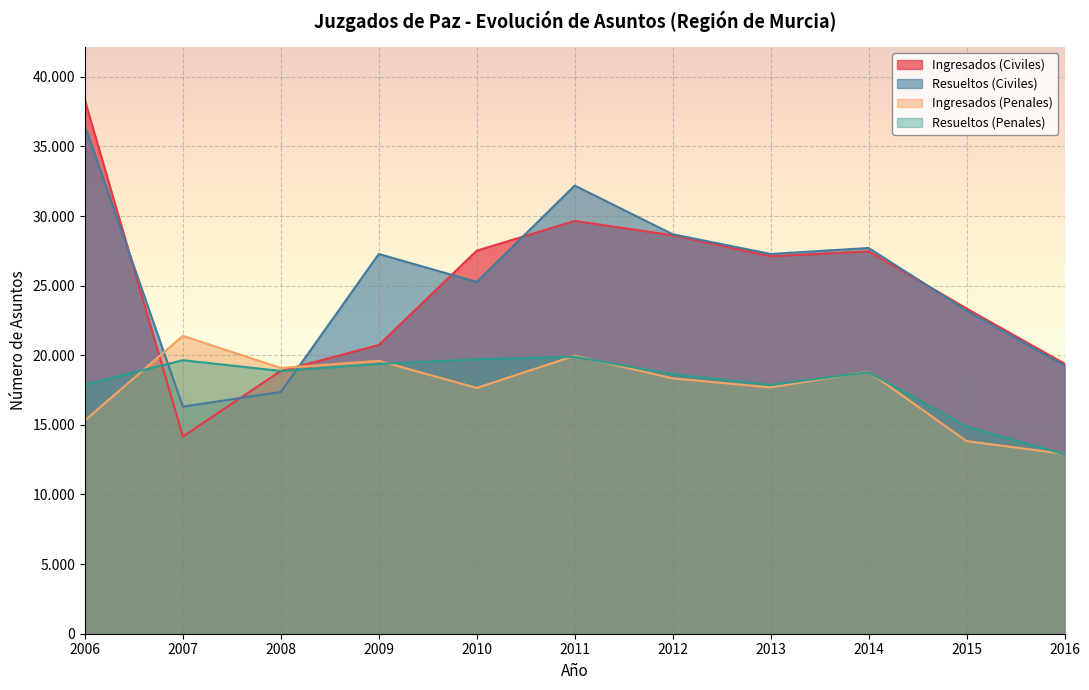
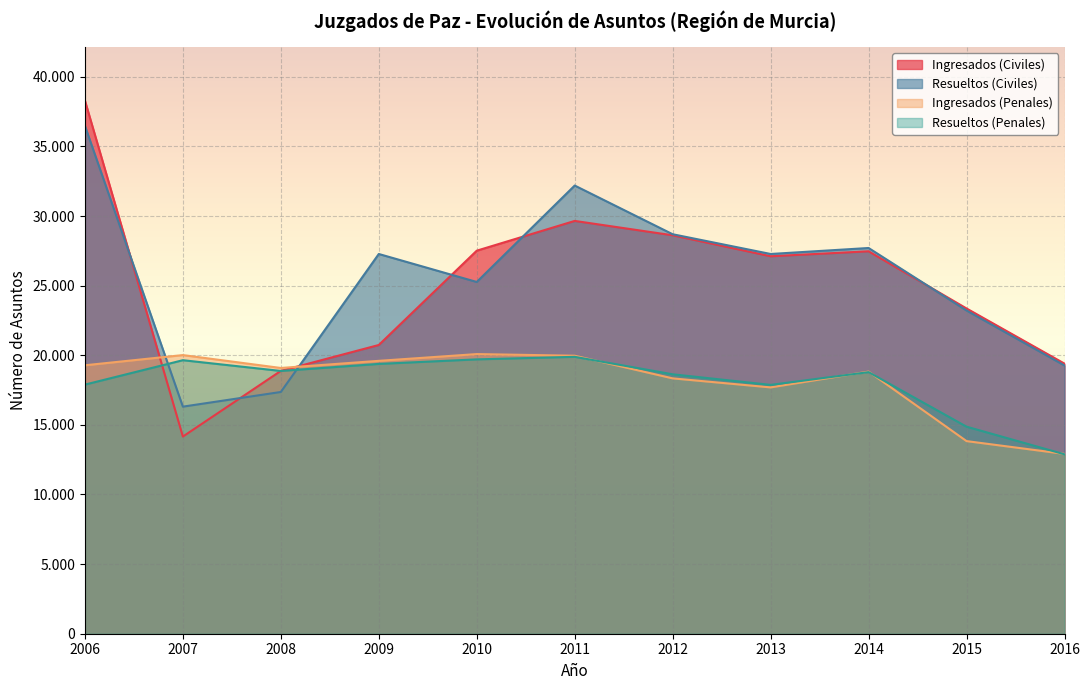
Ingresados (Penales), 2006: 15.3 -> 19.3
Ingresados (Penales), 2007: 21.4 -> 20.0
Ingresados (Penales), 2010: 17.7 -> 20.1
